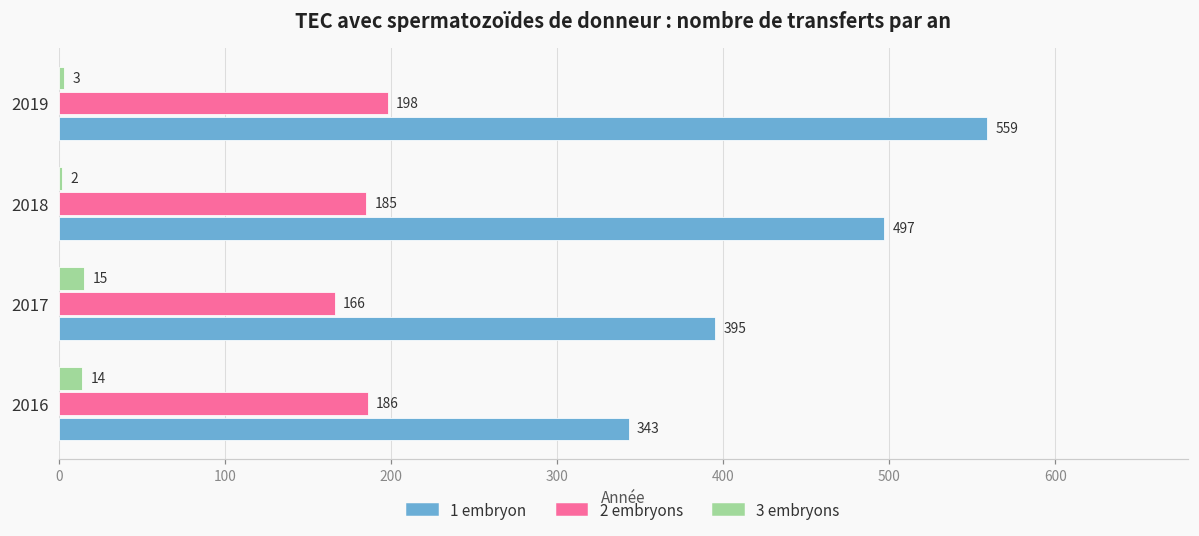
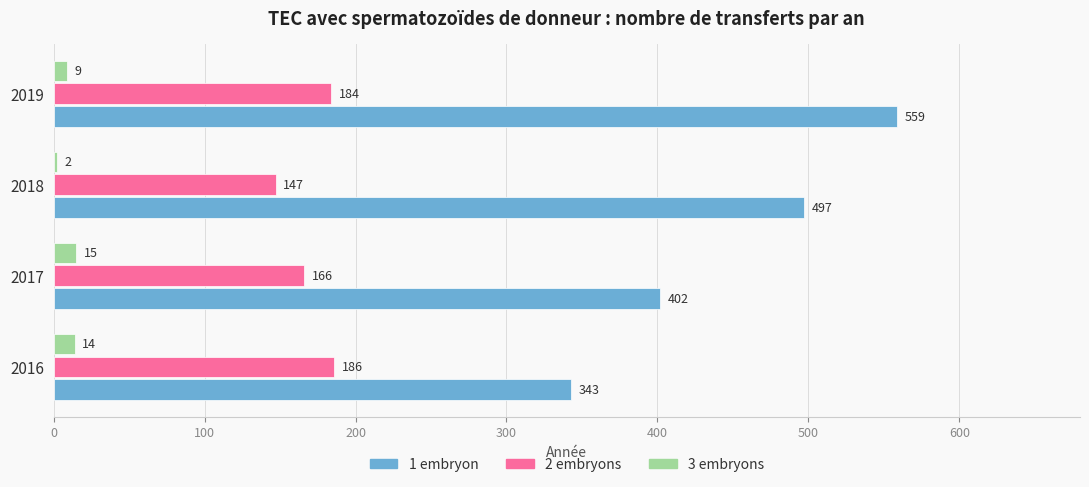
3 embryons, 2019: 3 -> 9
2 embryons, 2019: 198 -> 184
2 embryons, 2018: 185 -> 147
1 embryon, 2017: 395 -> 402
